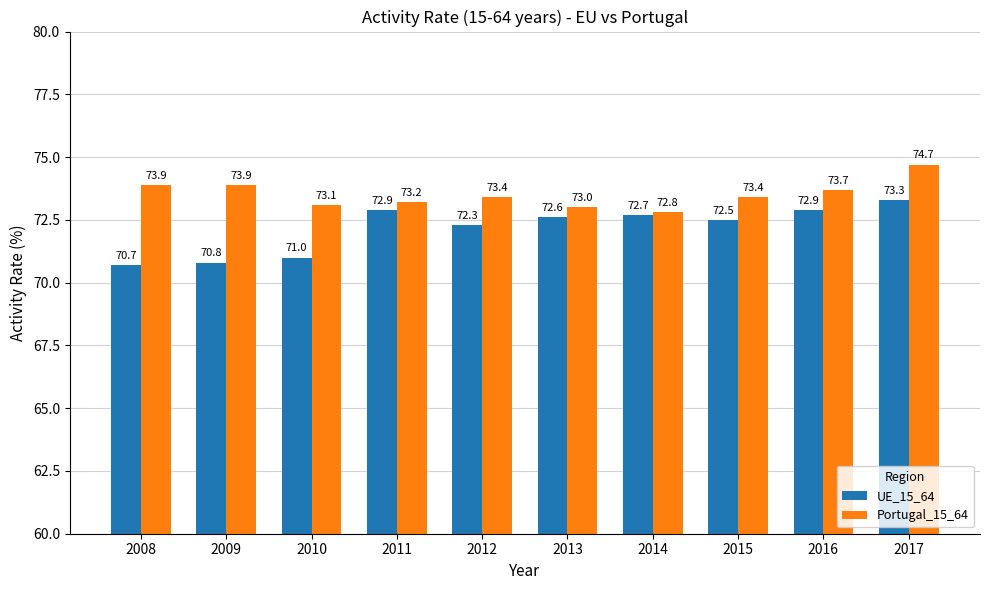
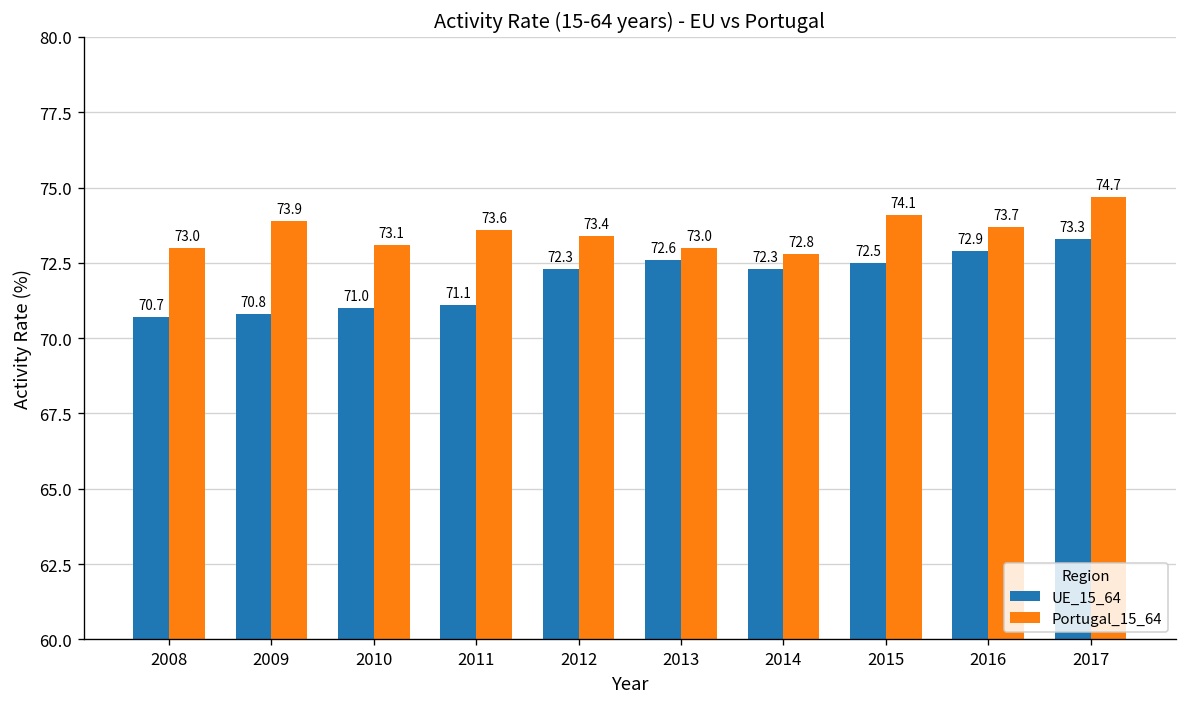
Portugal_15_64, 2008: 73.9 -> 73.0
UE_15_64, 2011: 72.9 -> 71.1
Portugal_15_64, 2011: 73.2 -> 73.6
UE_15_64, 2014: 72.7 -> 72.3
Portugal_15_64, 2015: 73.4 -> 74.1
